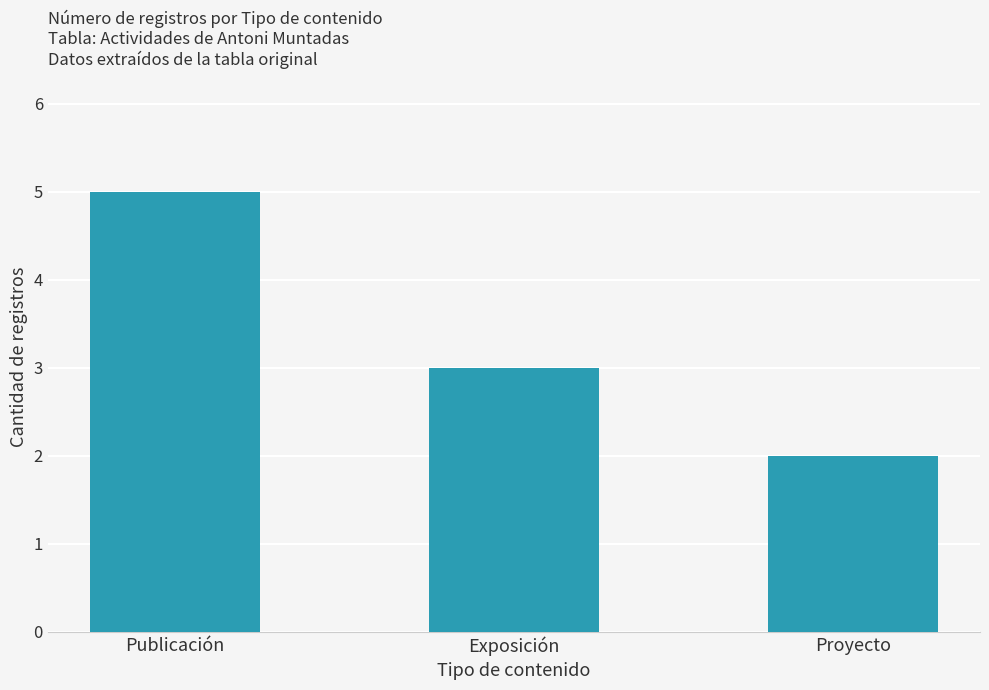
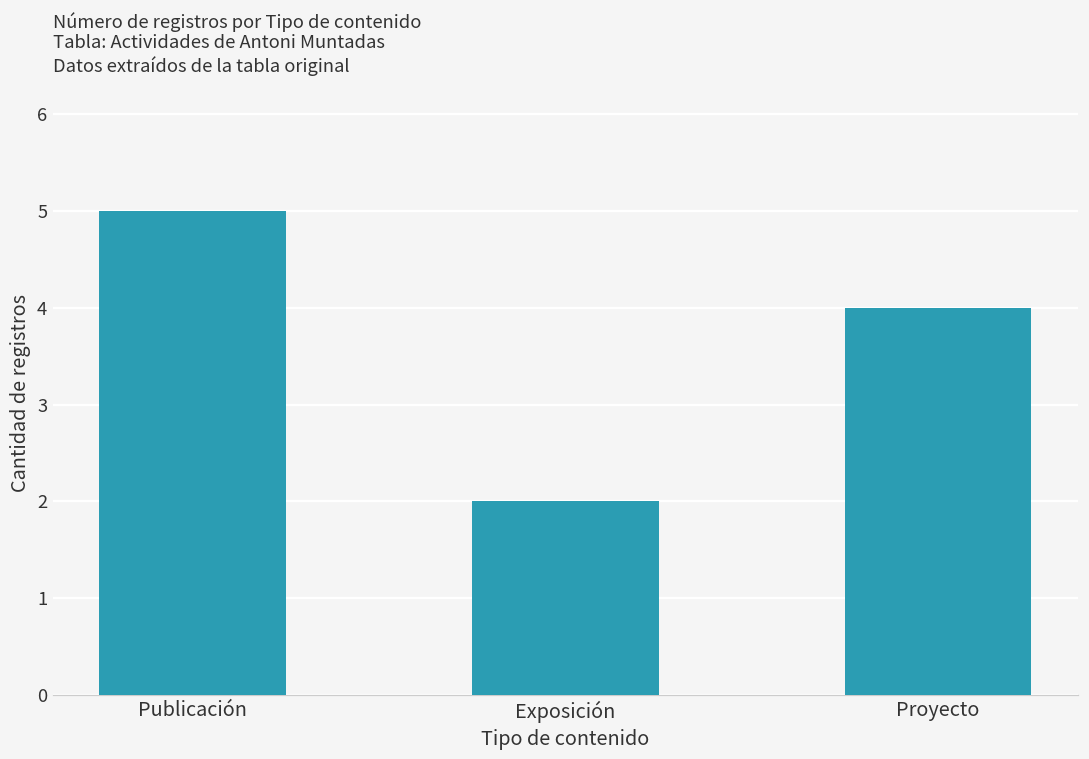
Exposición: 3 -> 2
Proyecto: 2 -> 4
